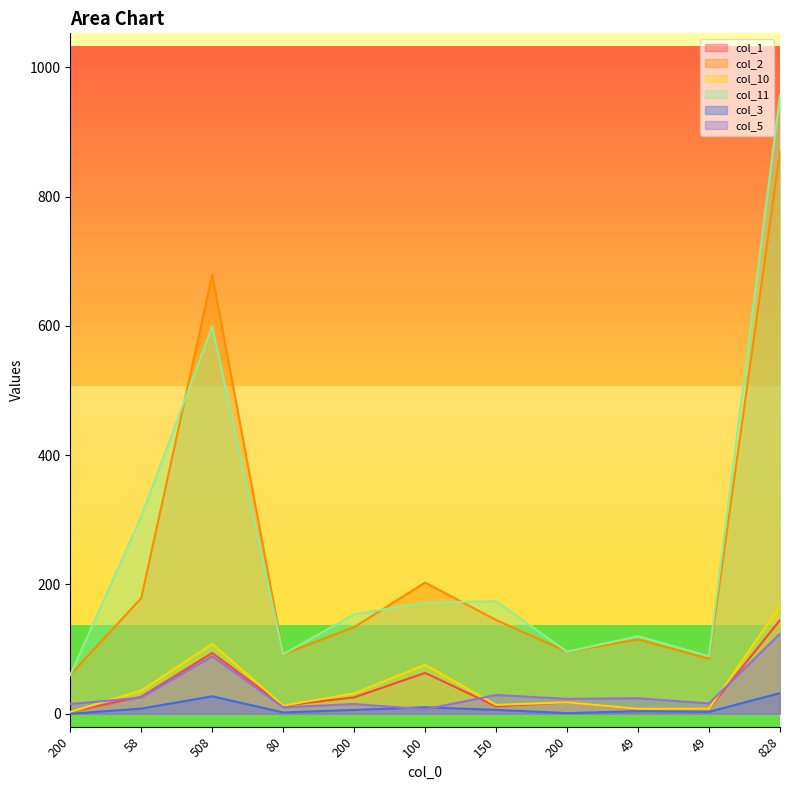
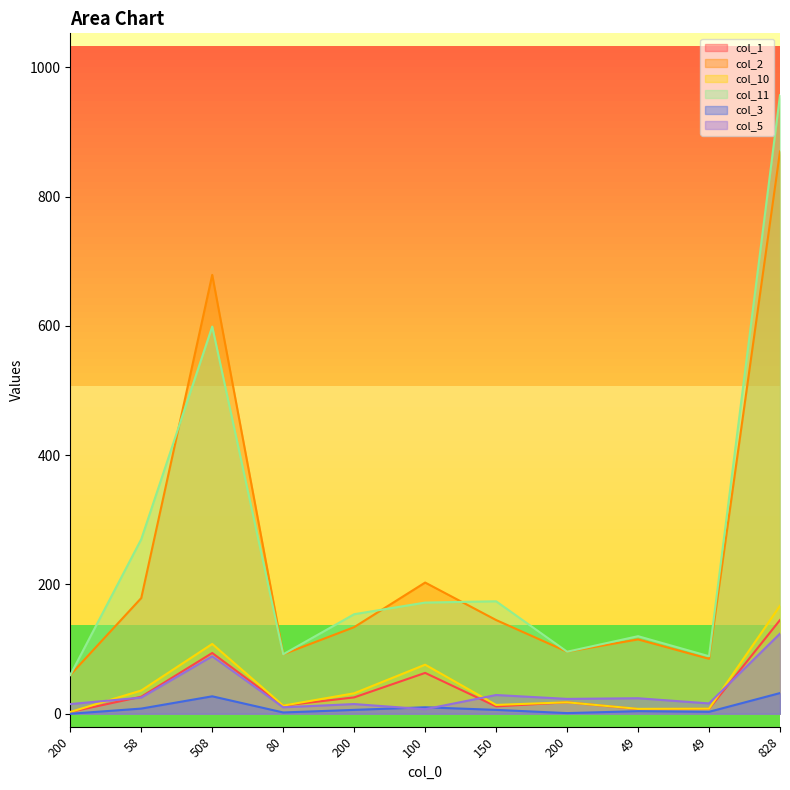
col_11, 58: 310 -> 270
